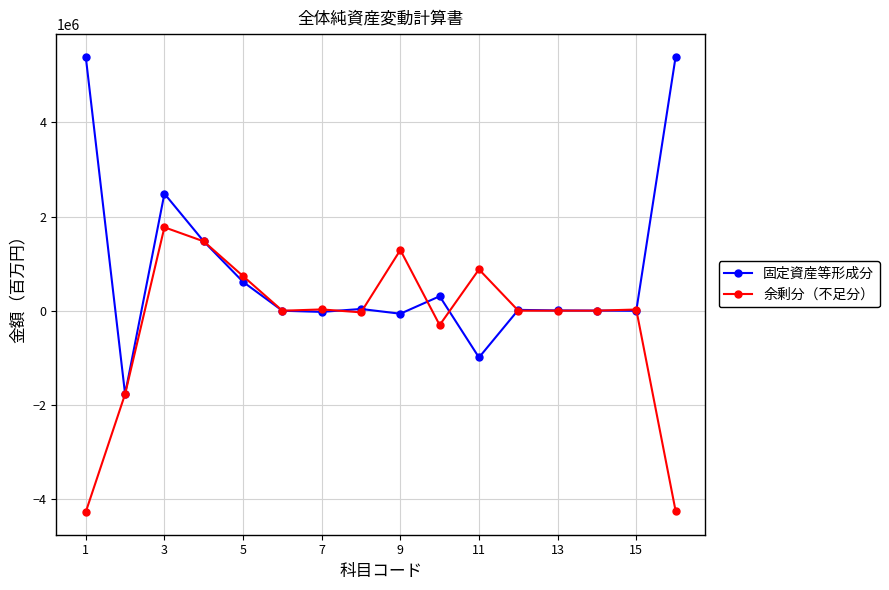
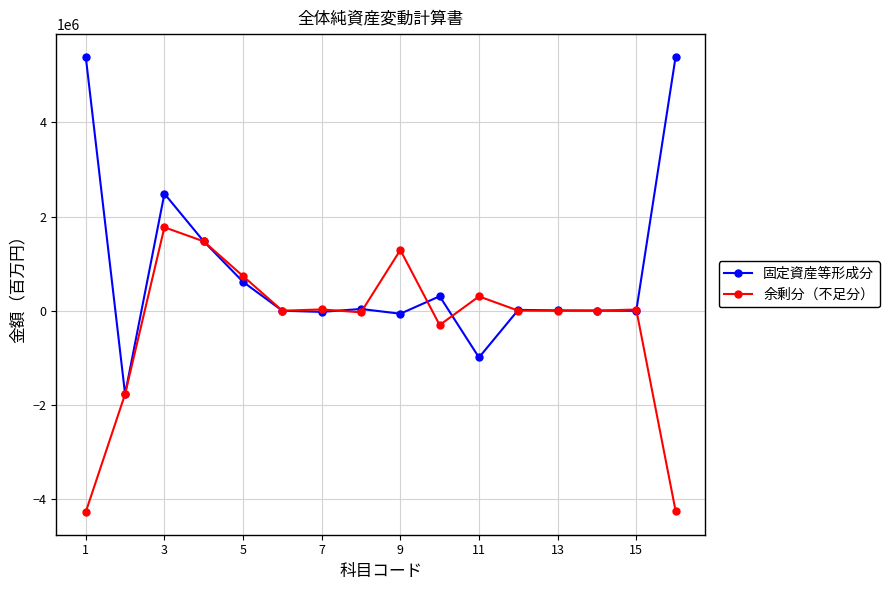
余剰分（不足分）, 11: 900000 -> 300000
